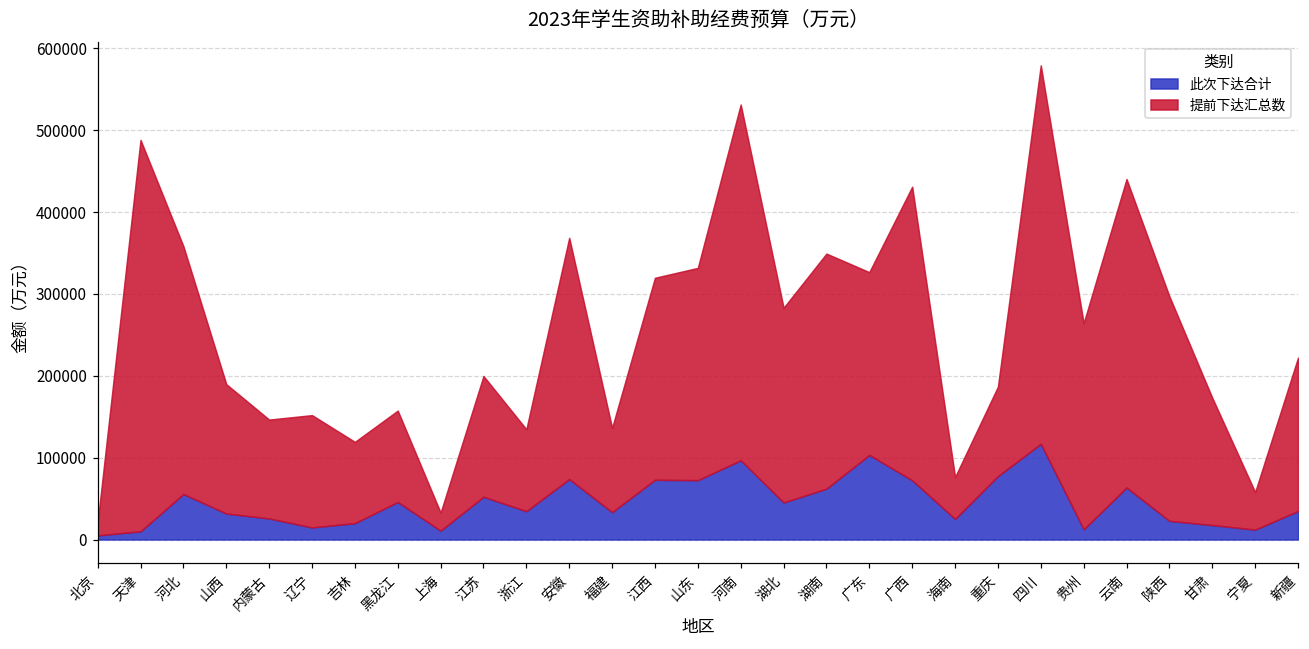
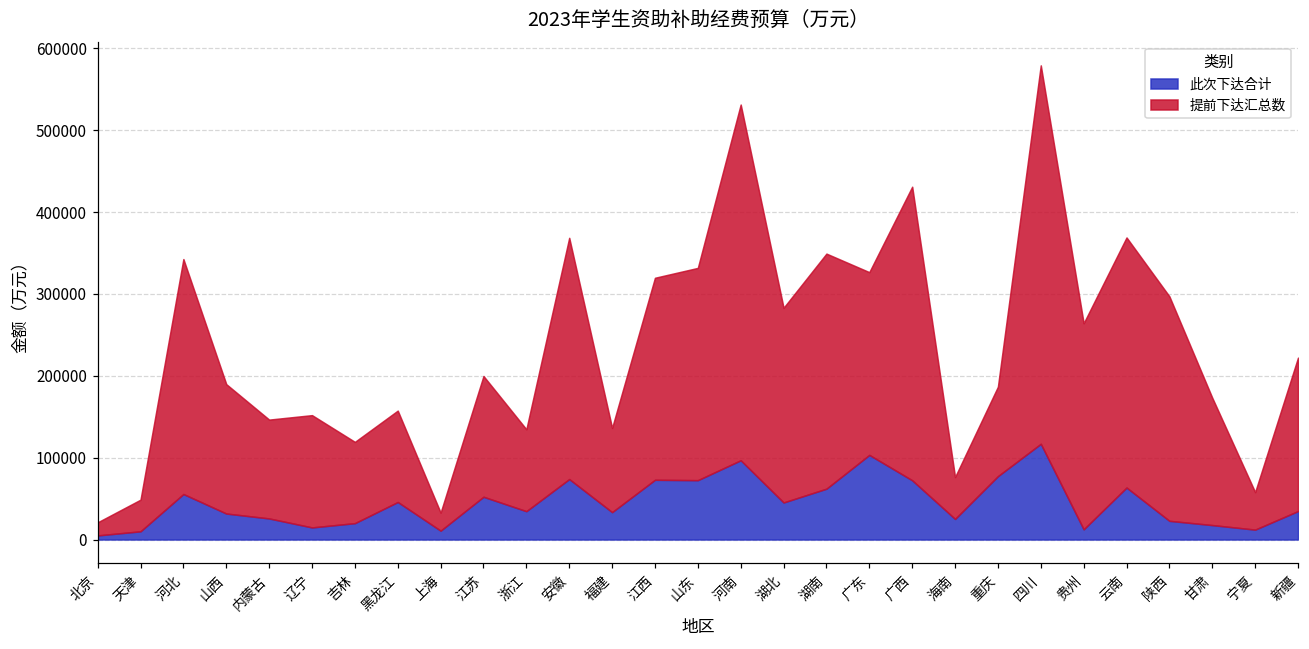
提前下达汇总数, 天津: 480000 -> 40000
提前下达汇总数, 河北: 300000 -> 290000
提前下达汇总数, 云南: 380000 -> 310000
